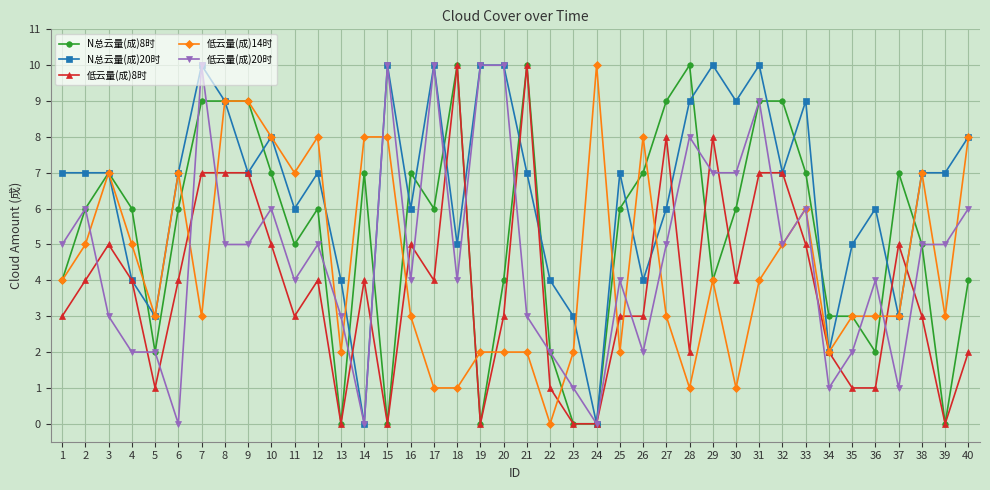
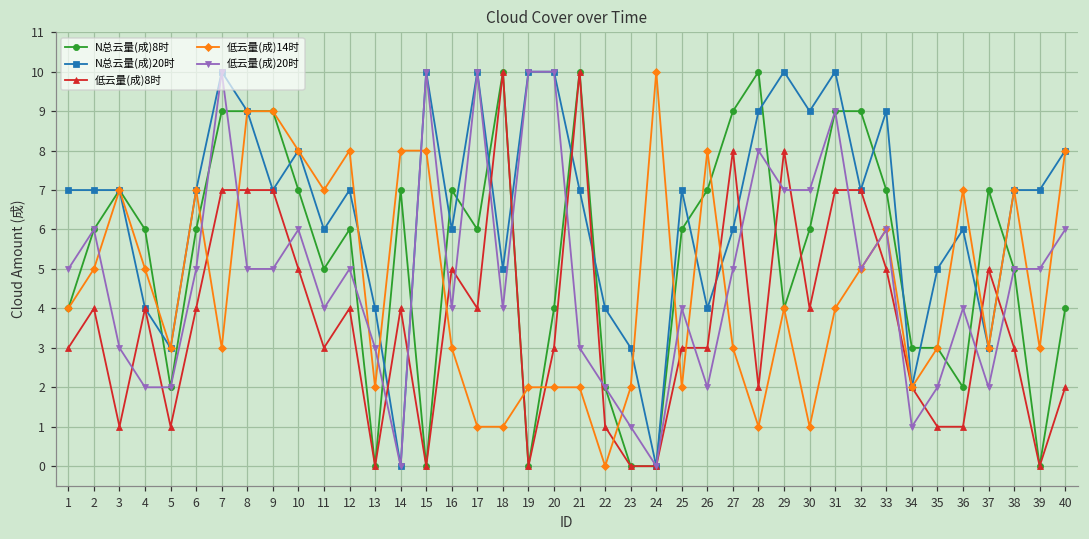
低云量(成)8时, 3: 5 -> 1
低云量(成)20时, 6: 0 -> 5
低云量(成)14时, 36: 3 -> 7
低云量(成)20时, 37: 1 -> 2
